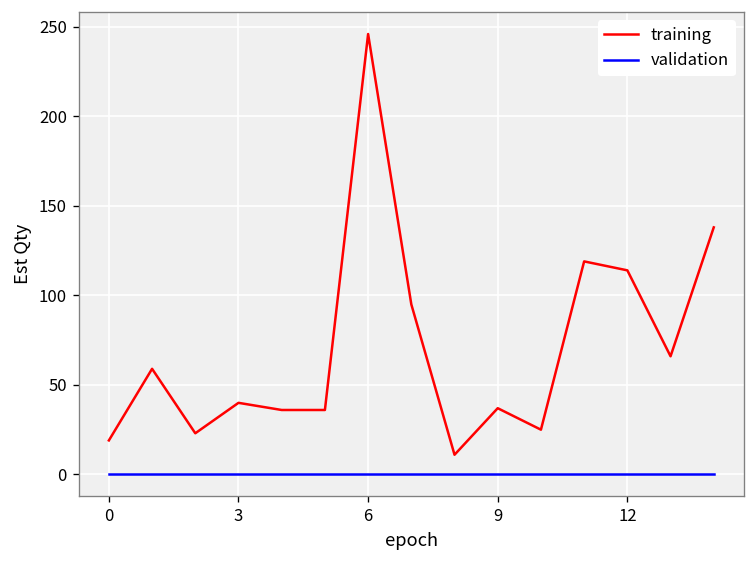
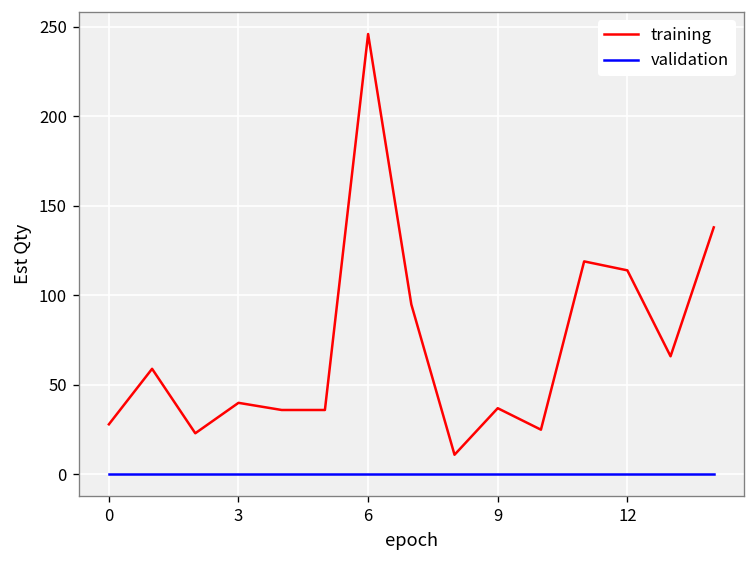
training, 0: 19 -> 28
